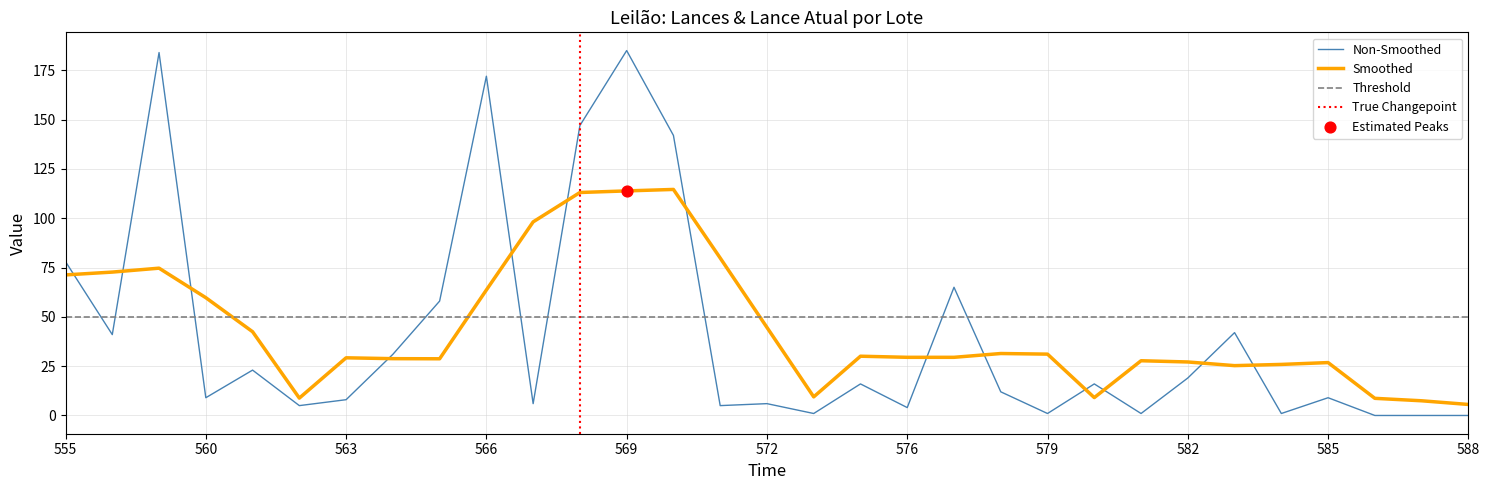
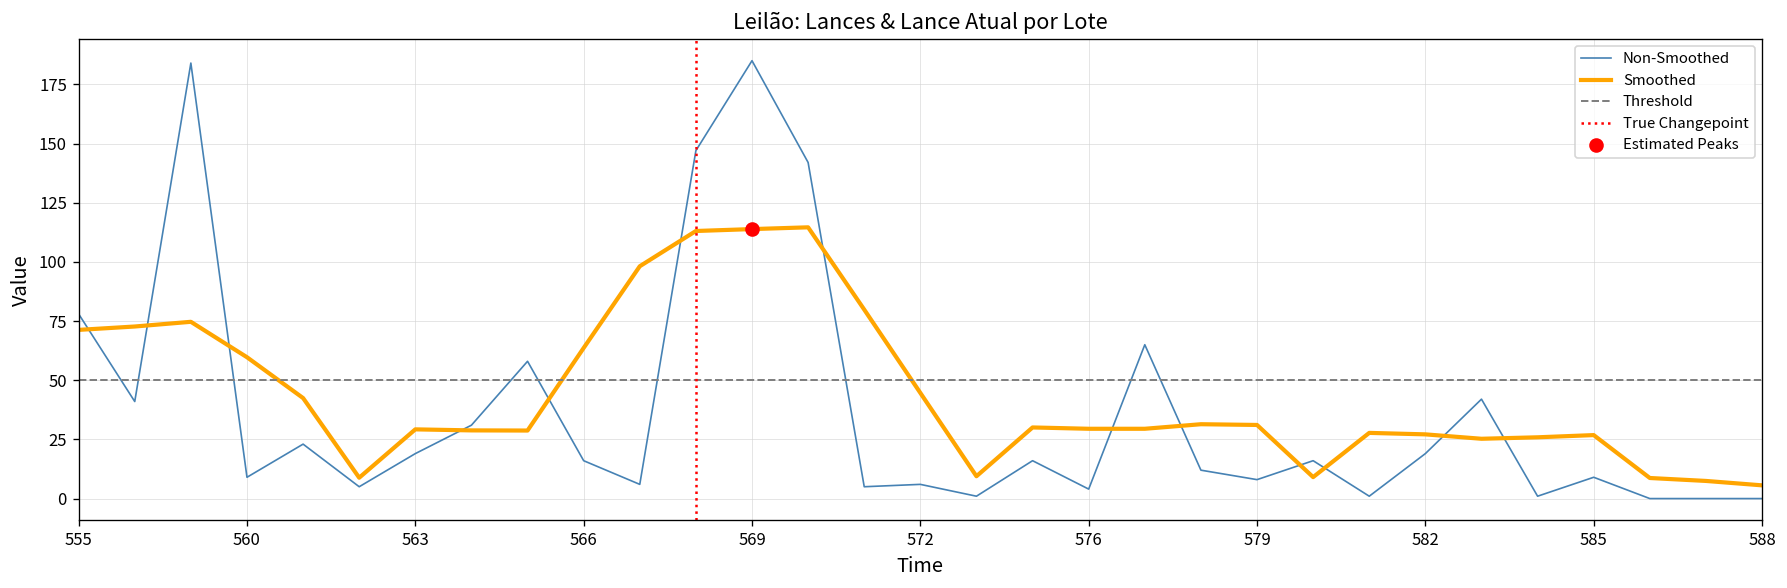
Non-Smoothed, 563: 8 -> 19
Non-Smoothed, 566: 172 -> 16
Non-Smoothed, 579: 1 -> 8
